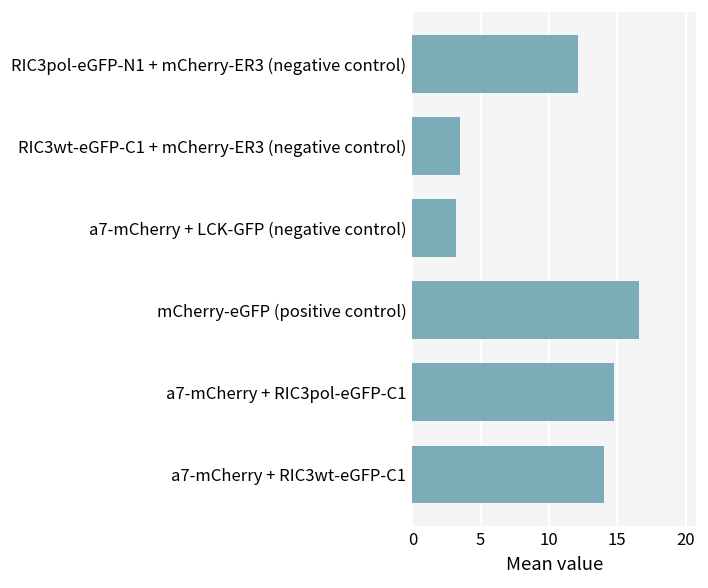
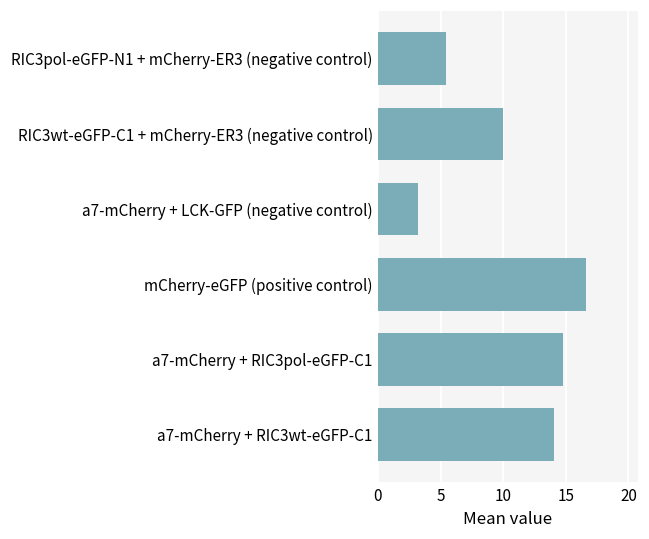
RIC3pol-eGFP-N1 + mCherry-ER3 (negative control): 12.1 -> 5.4
RIC3wt-eGFP-C1 + mCherry-ER3 (negative control): 3.5 -> 10.0
